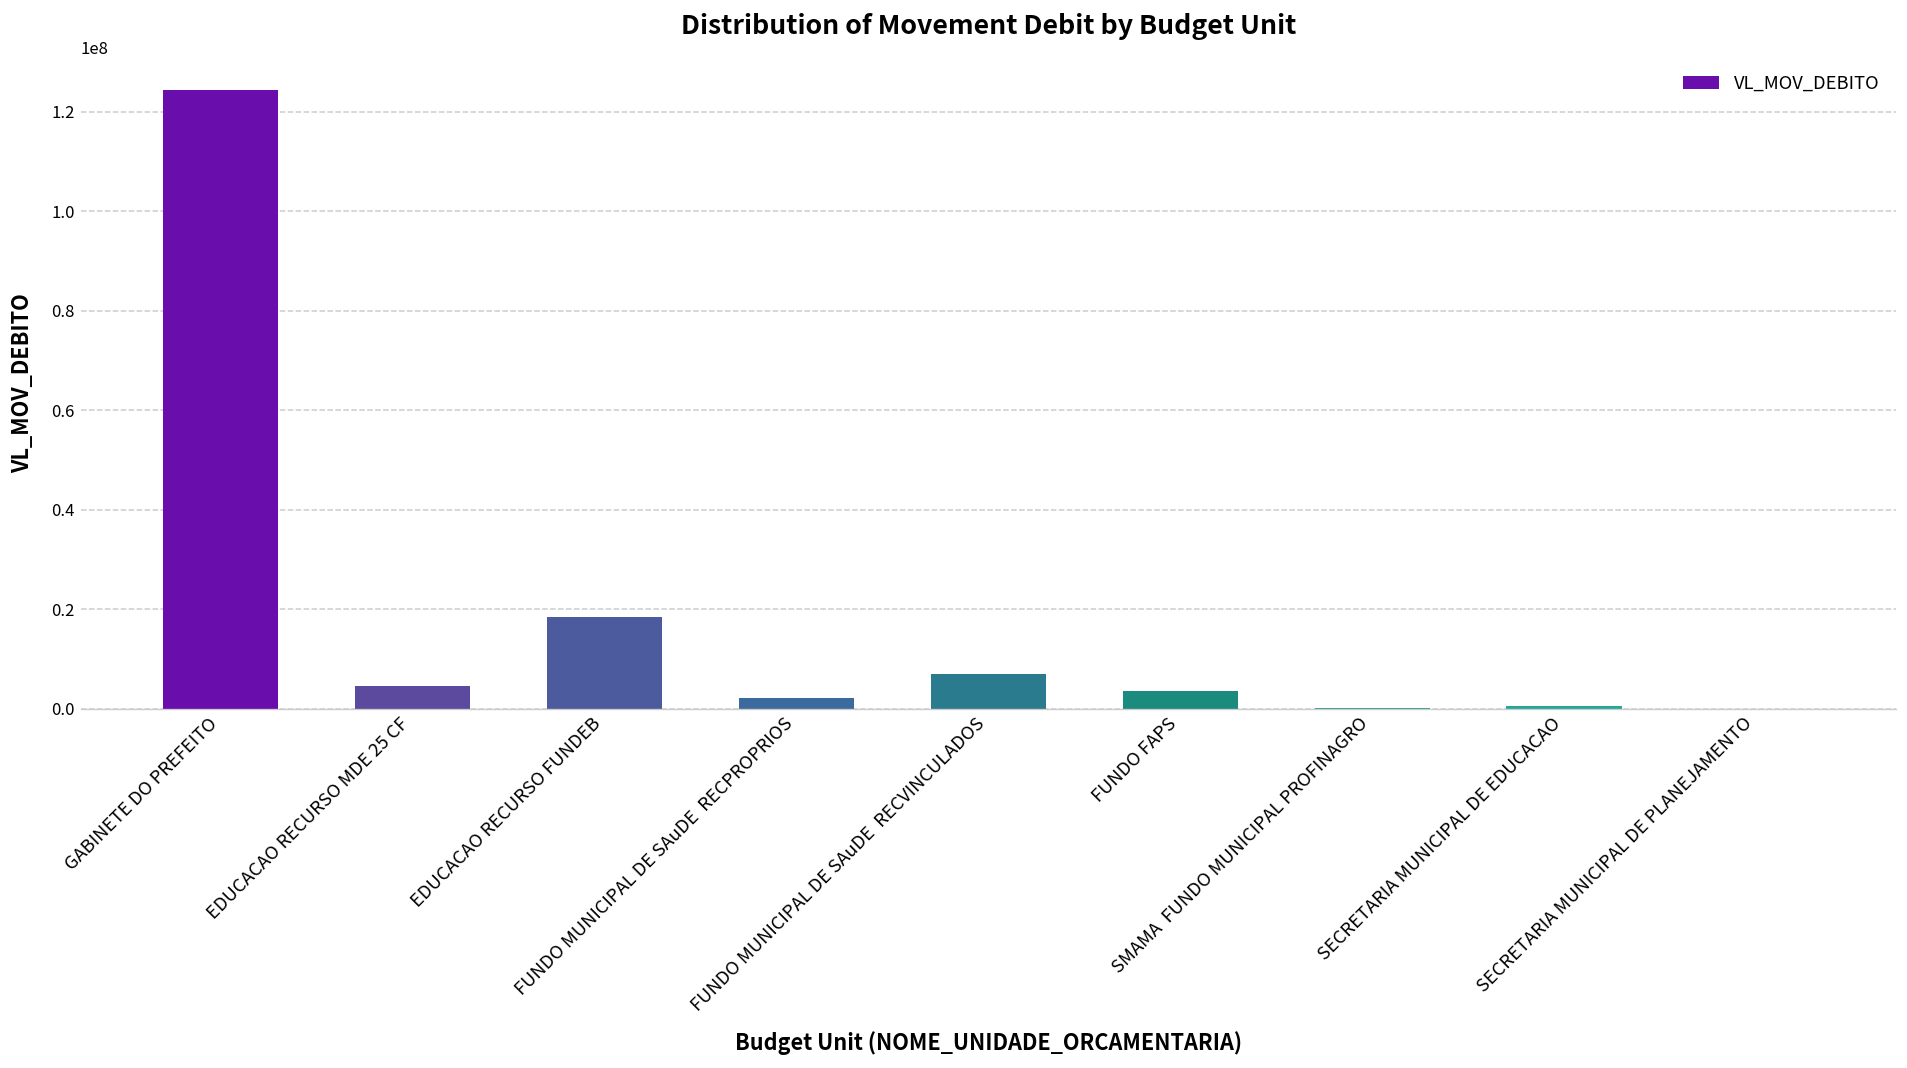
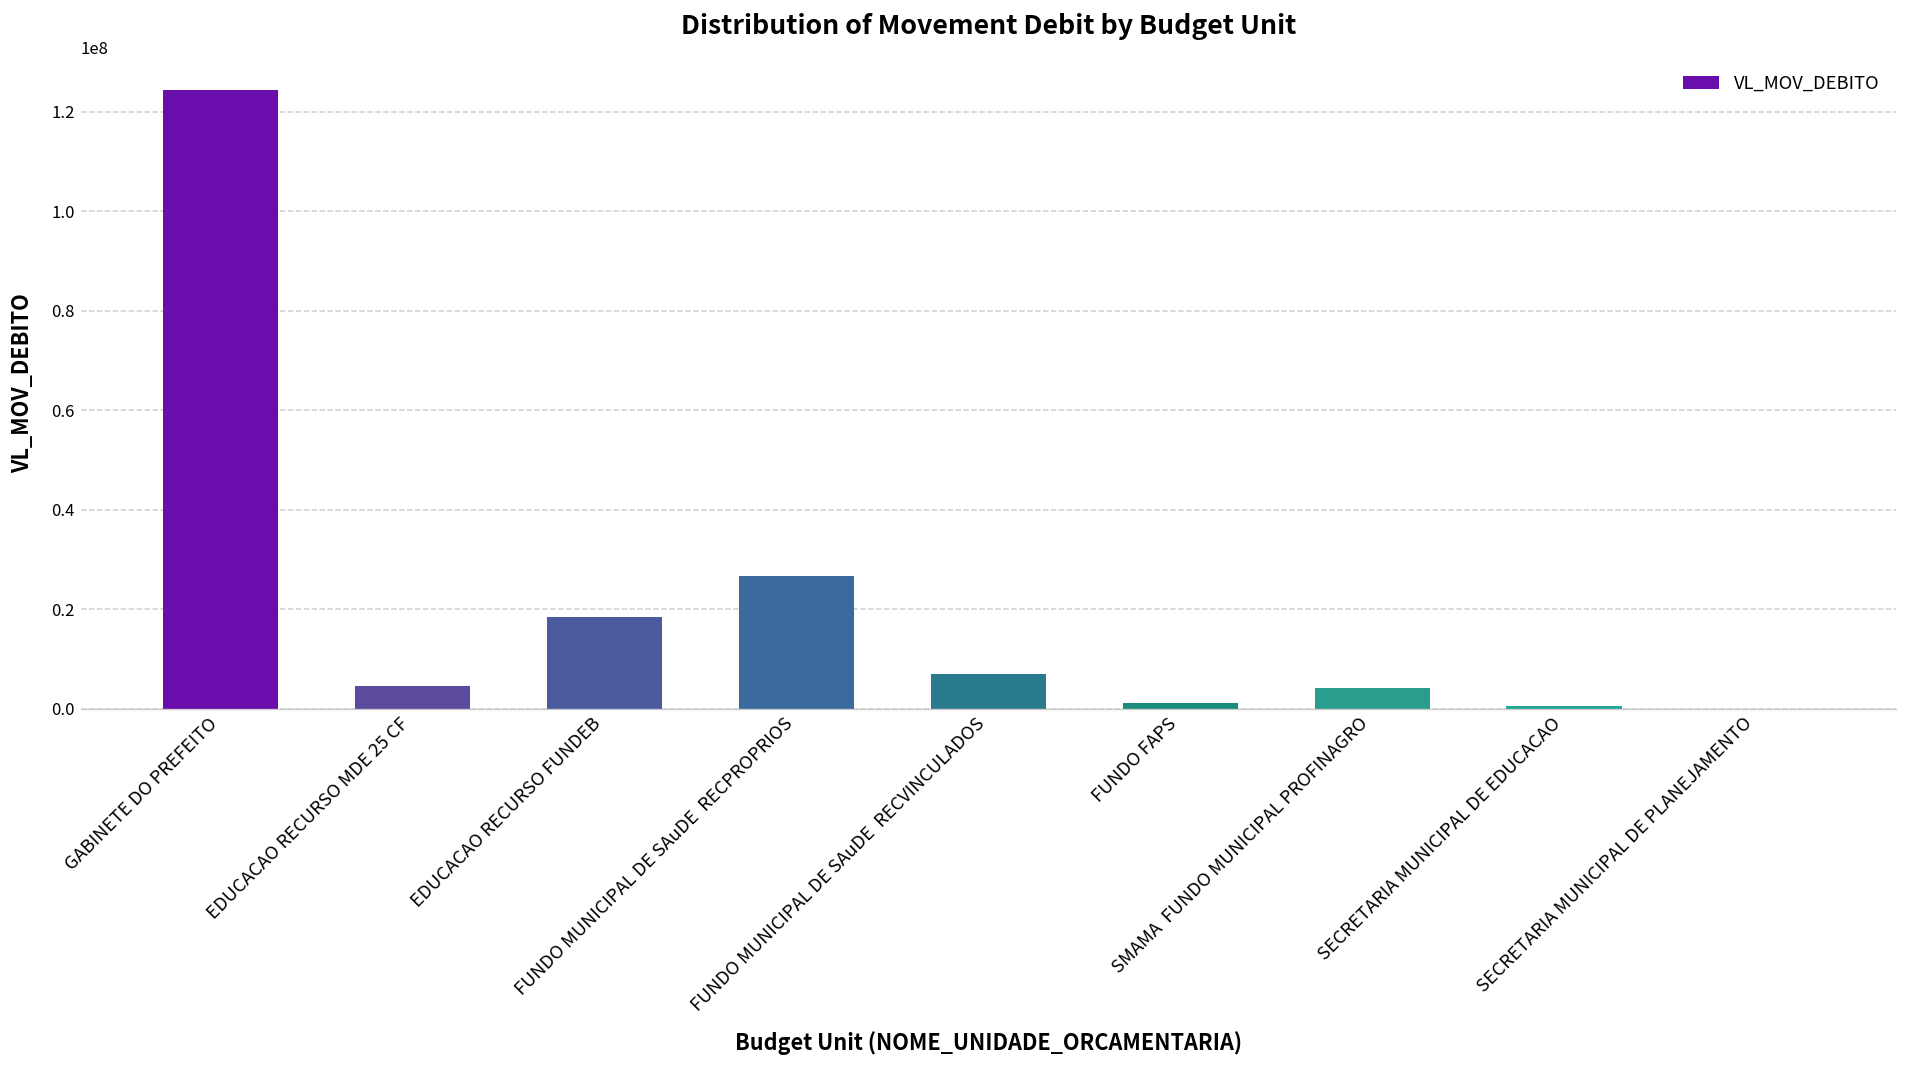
FUNDO MUNICIPAL DE SAuDE RECPROPRIOS: 2000000 -> 27000000
FUNDO FAPS: 4000000 -> 1000000
SMAMA FUNDO MUNICIPAL PROFINAGRO: 0 -> 4000000
